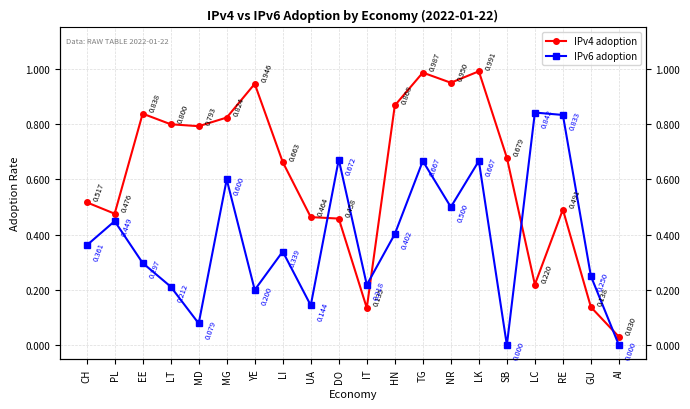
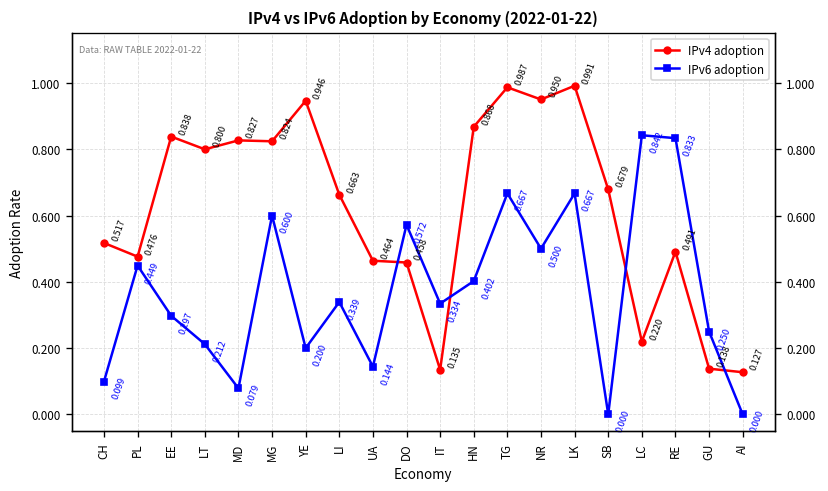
IPv6 adoption, CH: 0.361 -> 0.099
IPv4 adoption, MD: 0.793 -> 0.827
IPv6 adoption, DO: 0.672 -> 0.572
IPv6 adoption, IT: 0.218 -> 0.334
IPv4 adoption, AI: 0.030 -> 0.127
